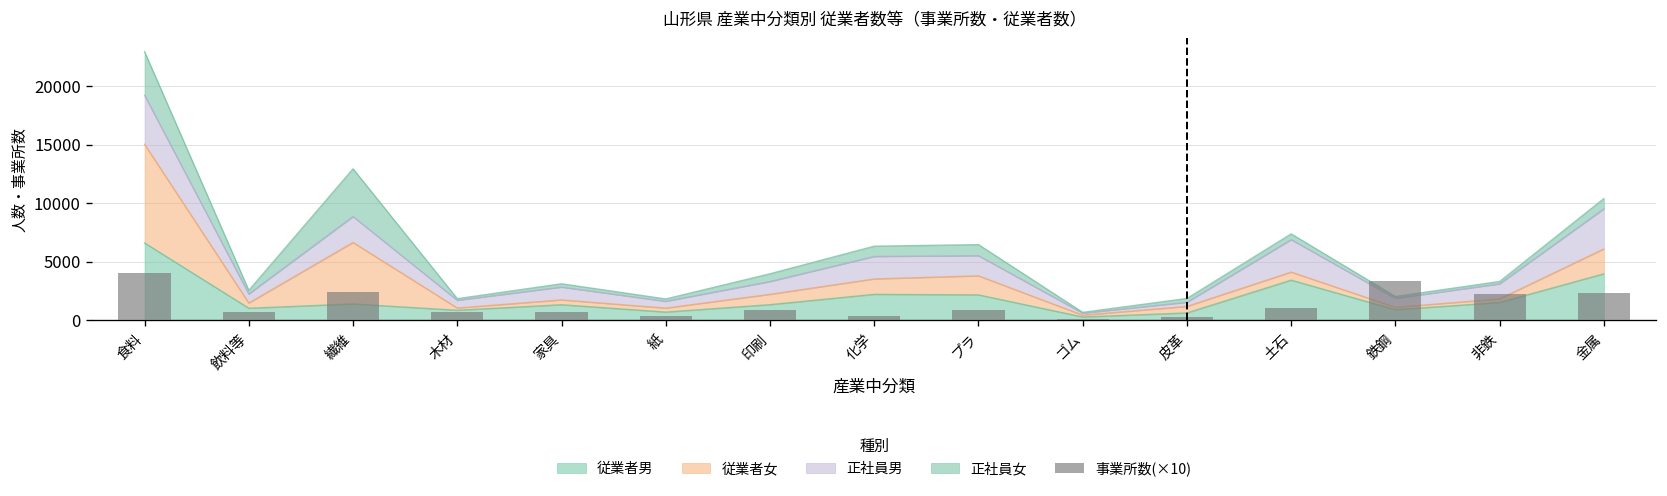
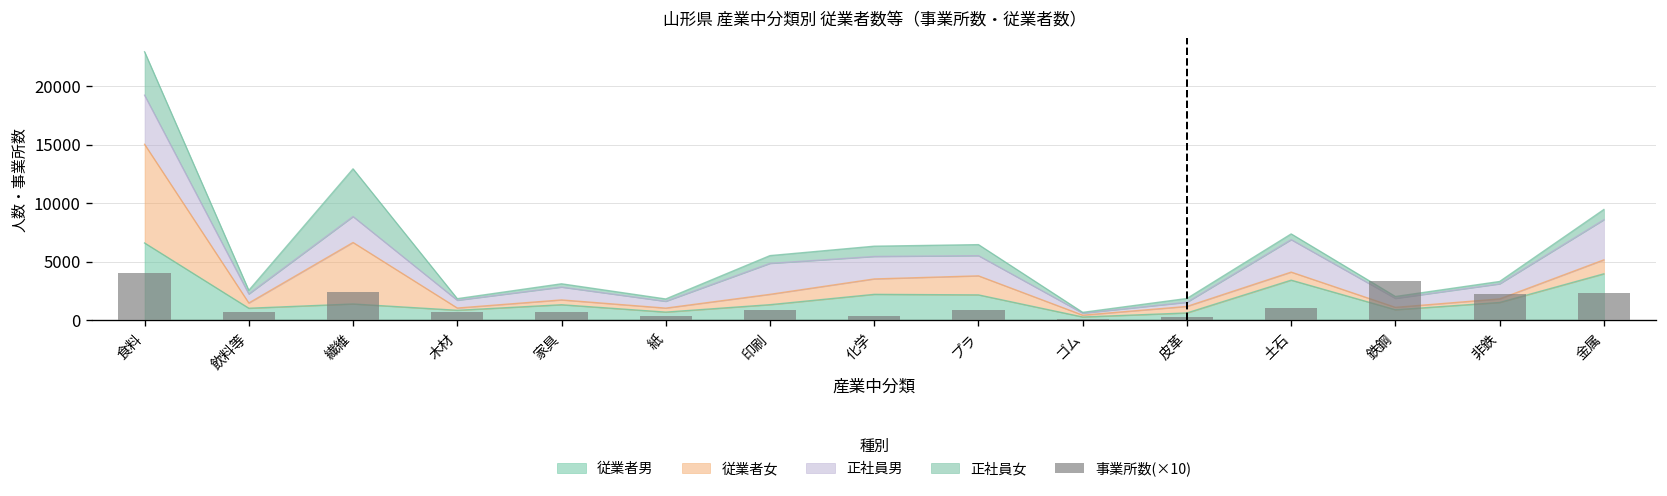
正社員男, 印刷: 1000 -> 3000
従業者女, 金属: 2000 -> 1000
